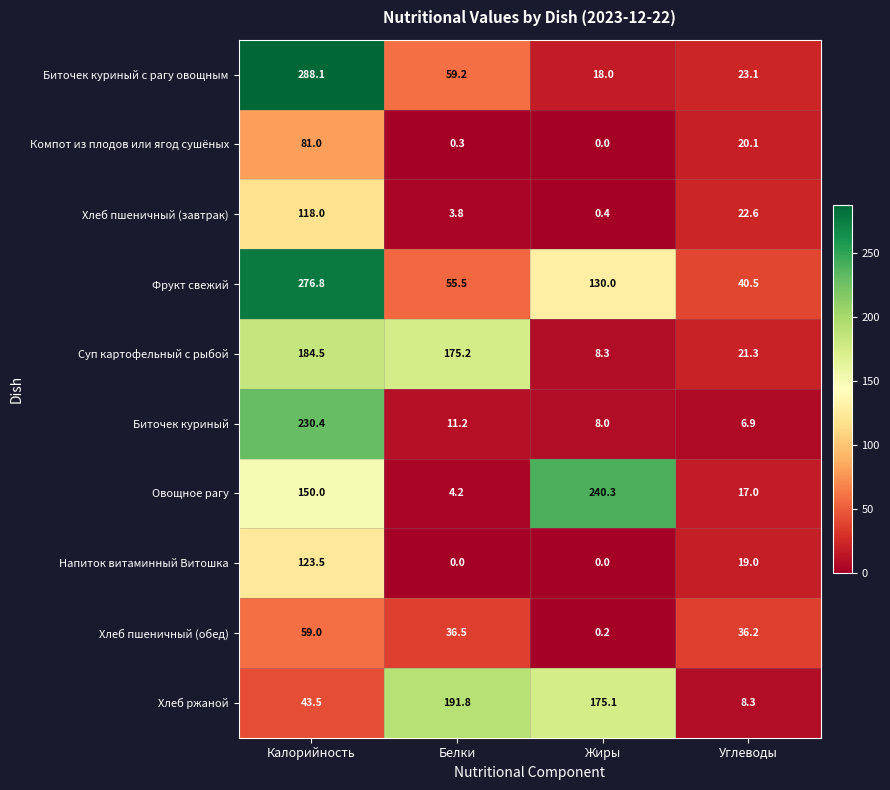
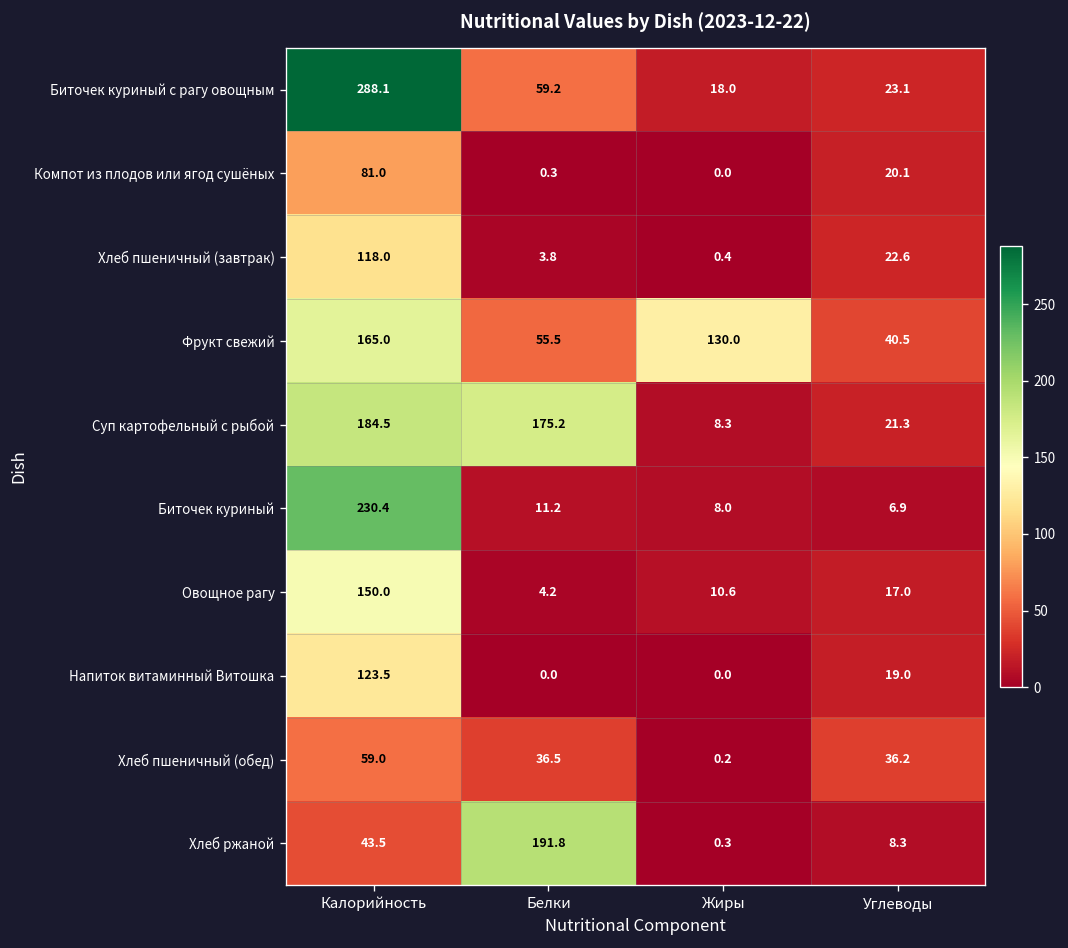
Фрукт свежий, Калорийность: 276.8 -> 165.0
Овощное рагу, Жиры: 240.3 -> 10.6
Хлеб ржаной, Жиры: 175.1 -> 0.3
